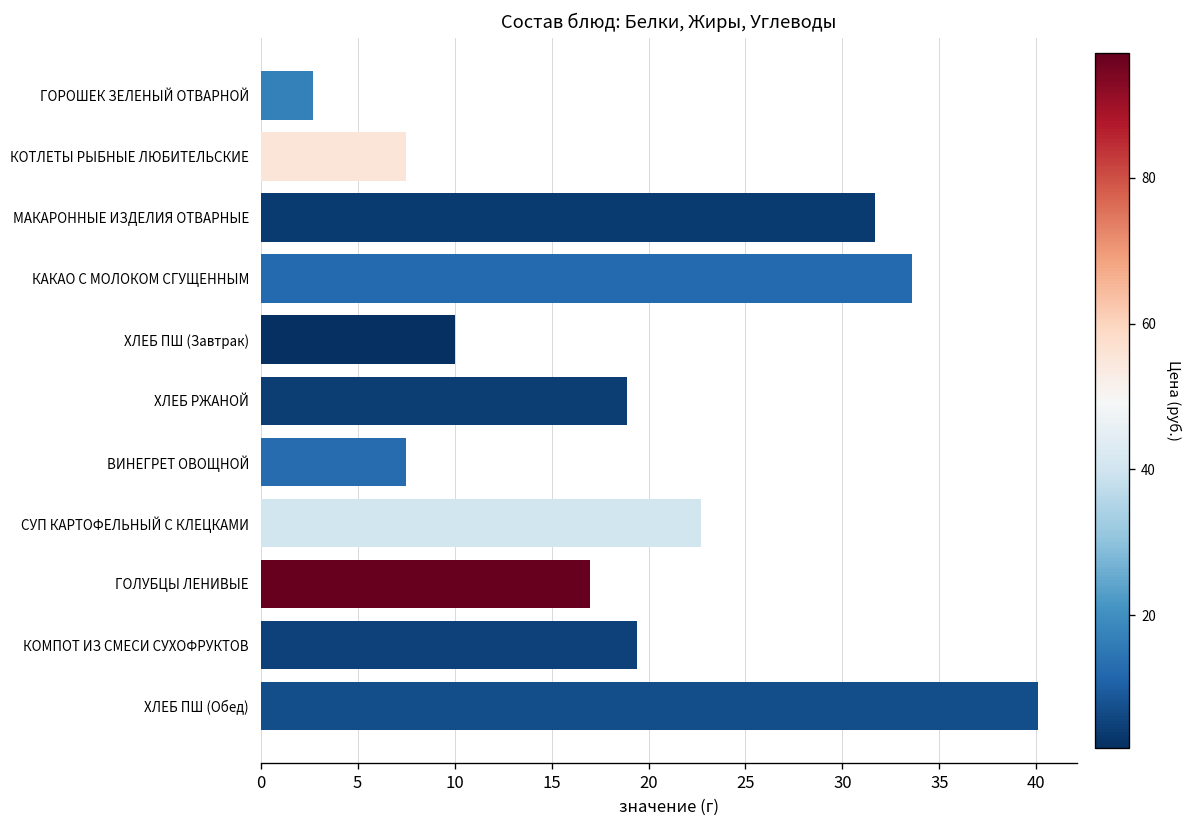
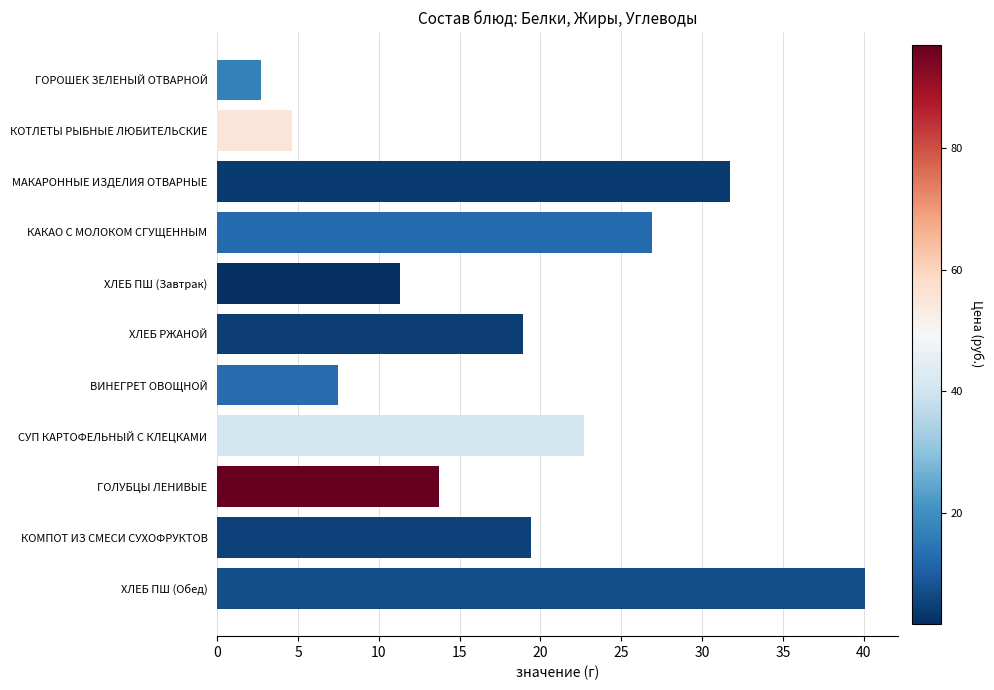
КОТЛЕТЫ РЫБНЫЕ ЛЮБИТЕЛЬСКИЕ: 7.5 -> 4.6
КАКАО С МОЛОКОМ СГУЩЕННЫМ: 33.6 -> 26.9
ХЛЕБ ПШ (Завтрак): 10.0 -> 11.3
ГОЛУБЦЫ ЛЕНИВЫЕ: 17.0 -> 13.7
